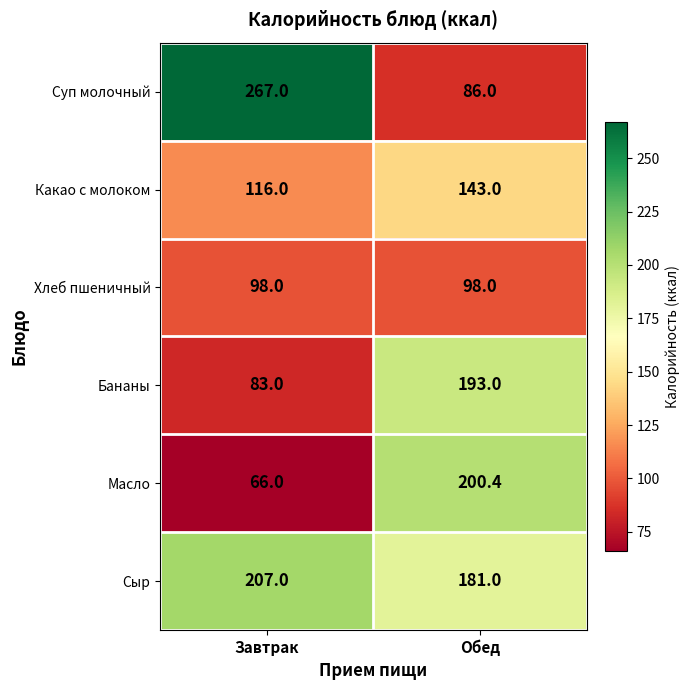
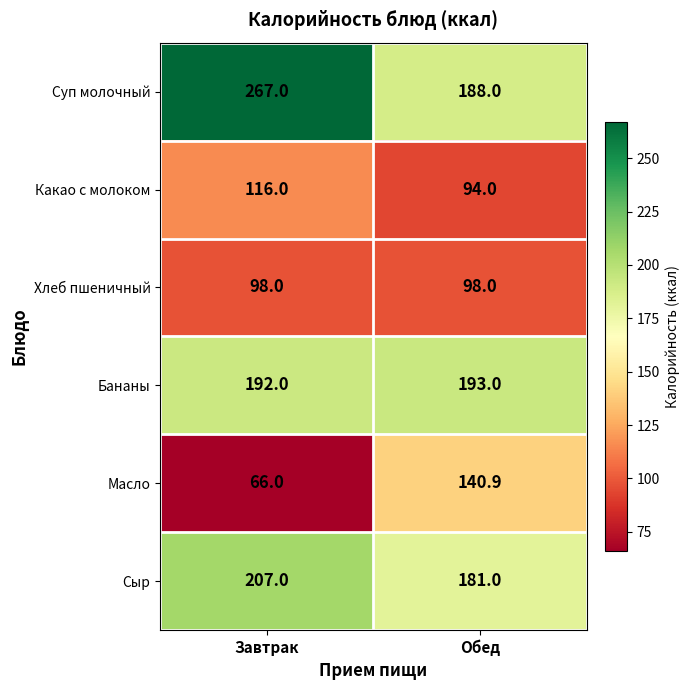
Суп молочный, Обед: 86.0 -> 188.0
Какао с молоком, Обед: 143.0 -> 94.0
Бананы, Завтрак: 83.0 -> 192.0
Масло, Обед: 200.4 -> 140.9
